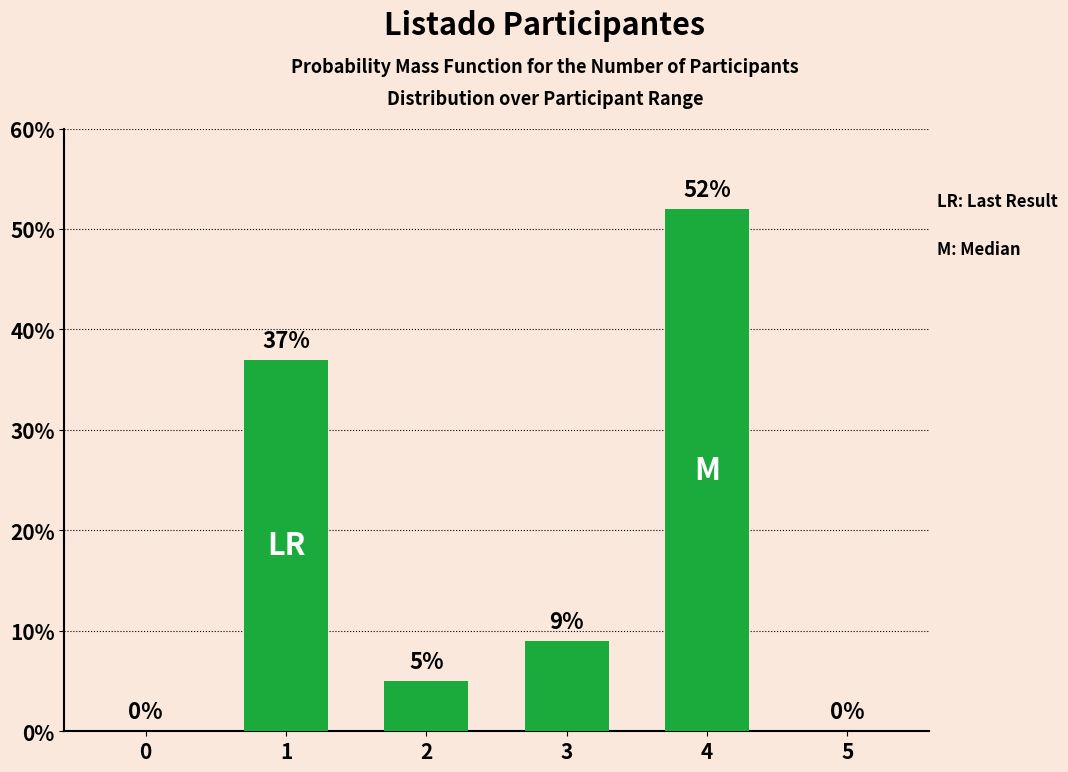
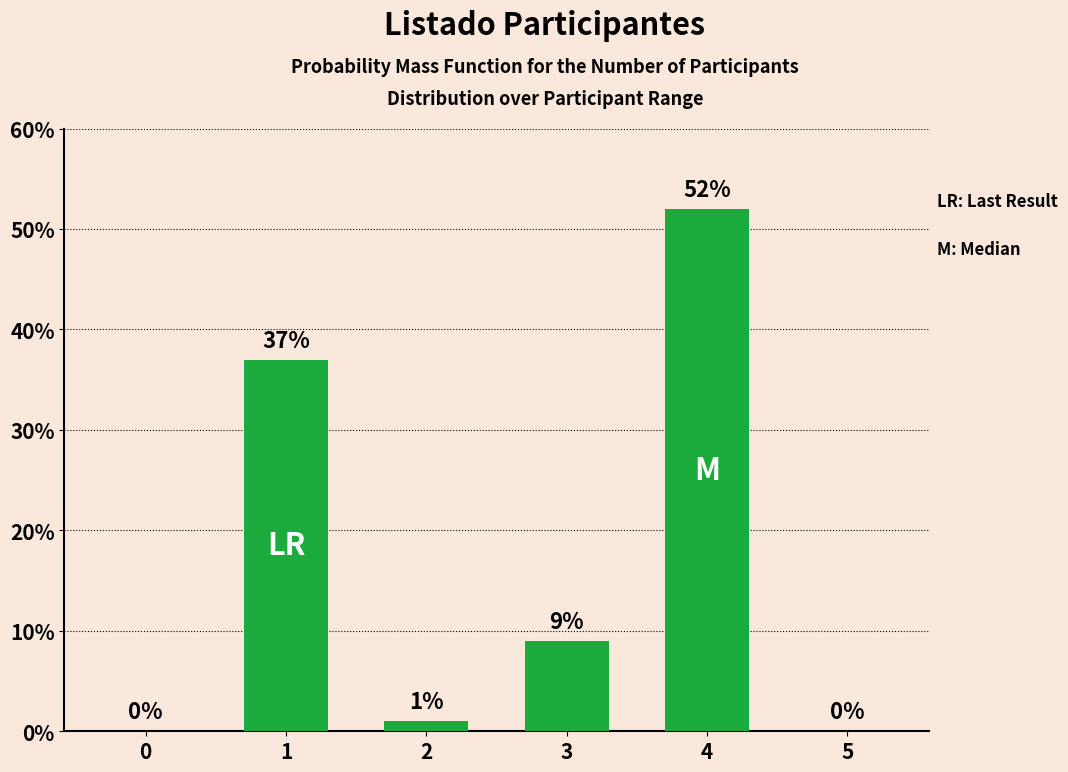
2: 5% -> 1%
